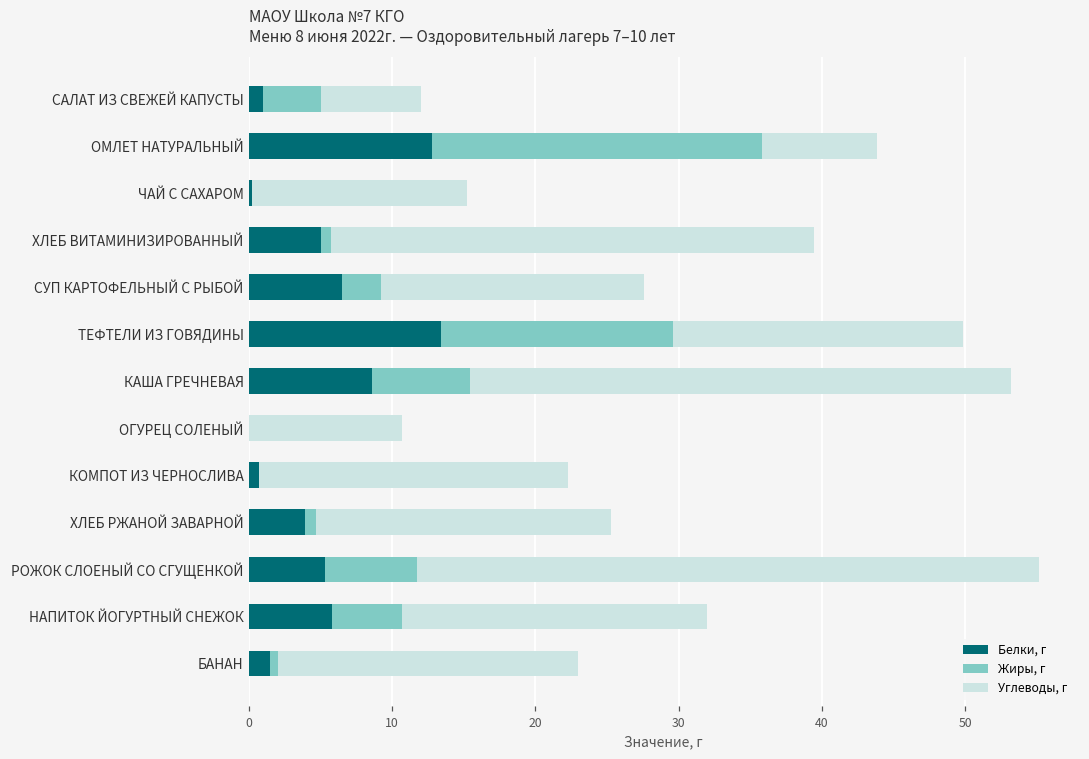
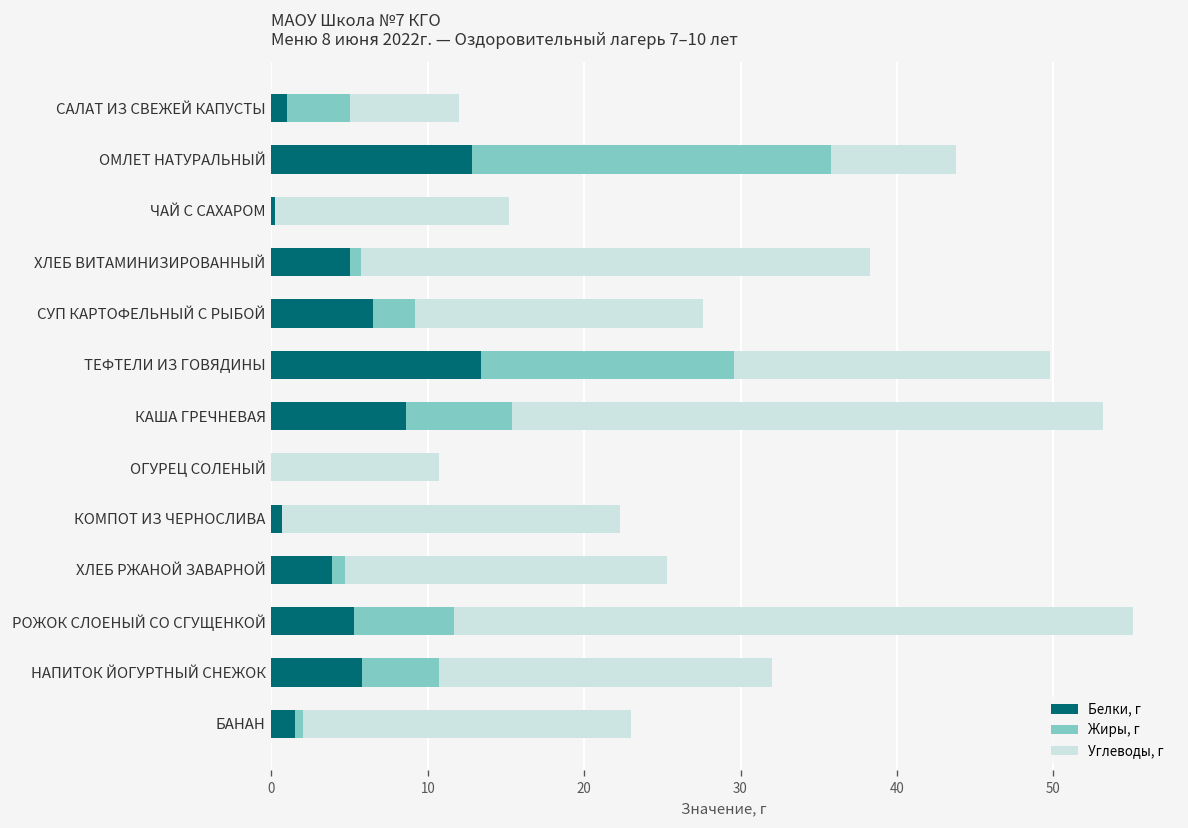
Углеводы, г, ХЛЕБ ВИТАМИНИЗИРОВАННЫЙ: 33.7 -> 32.6
